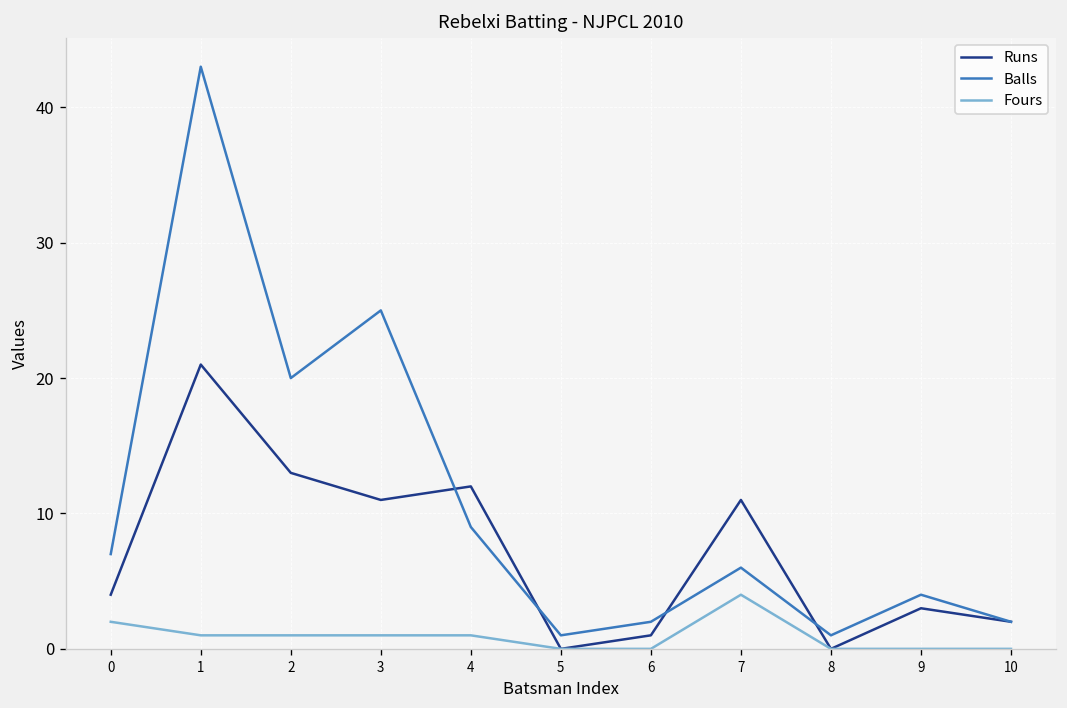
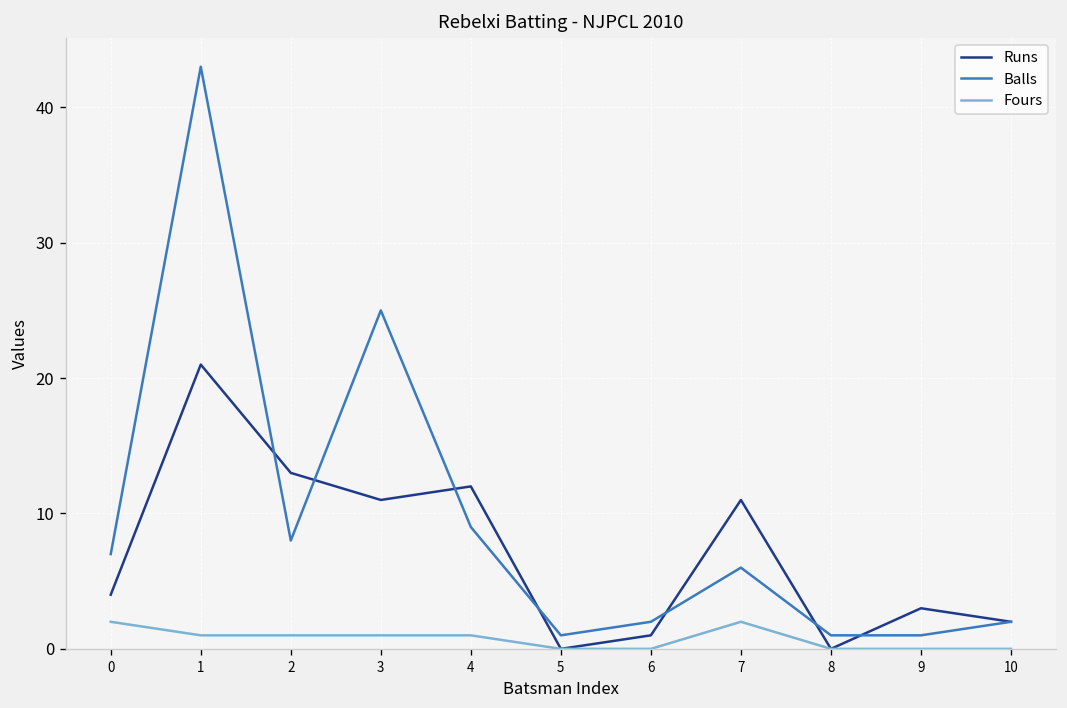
Balls, 2: 20 -> 8
Fours, 7: 4 -> 2
Balls, 9: 4 -> 1
